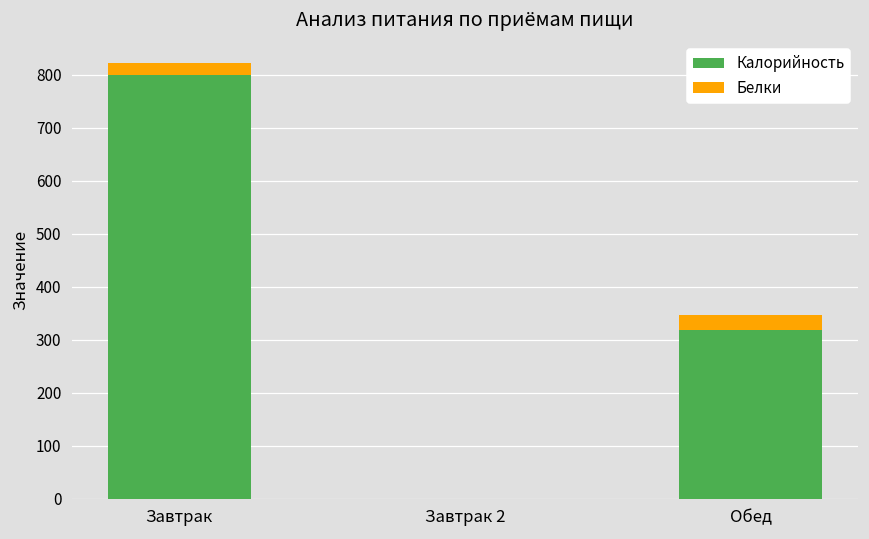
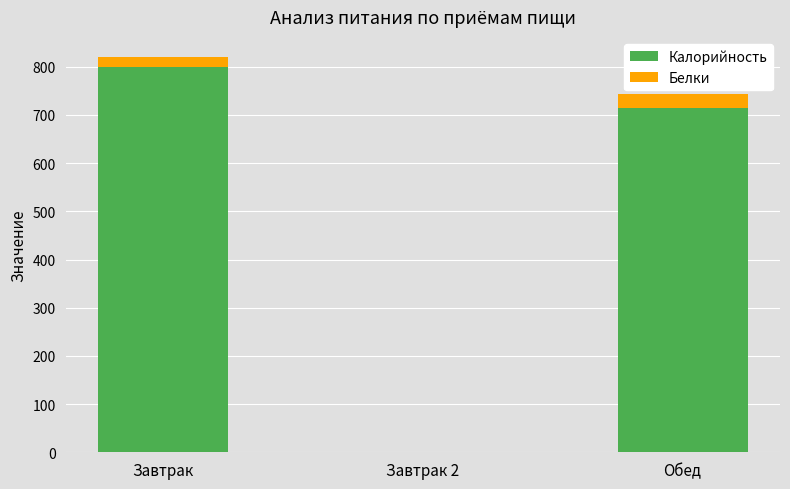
Калорийность, Обед: 320 -> 710
